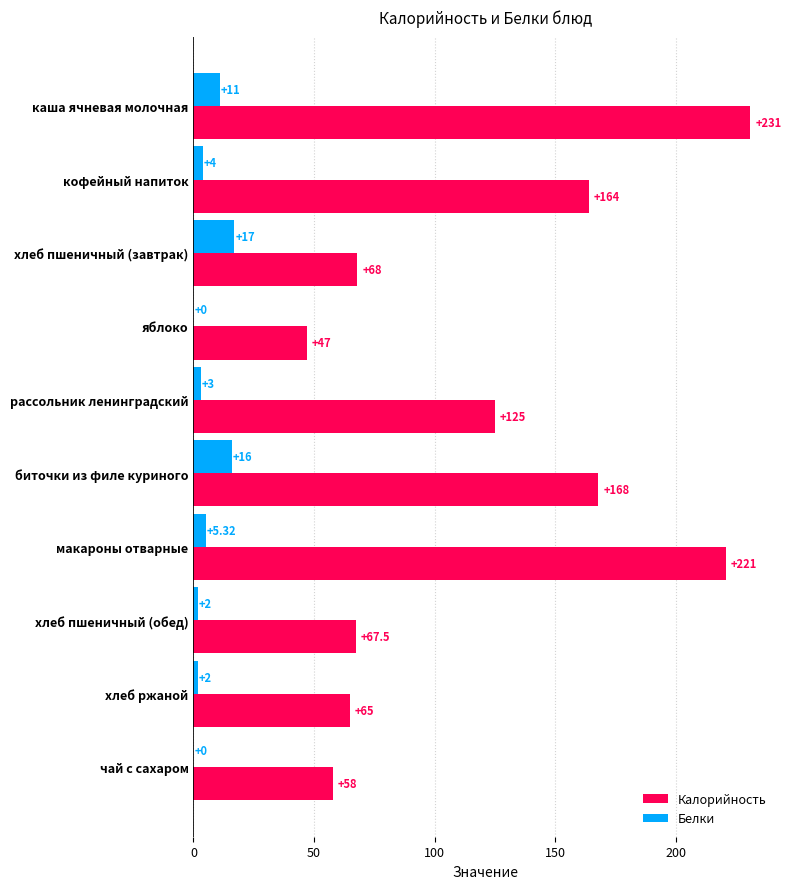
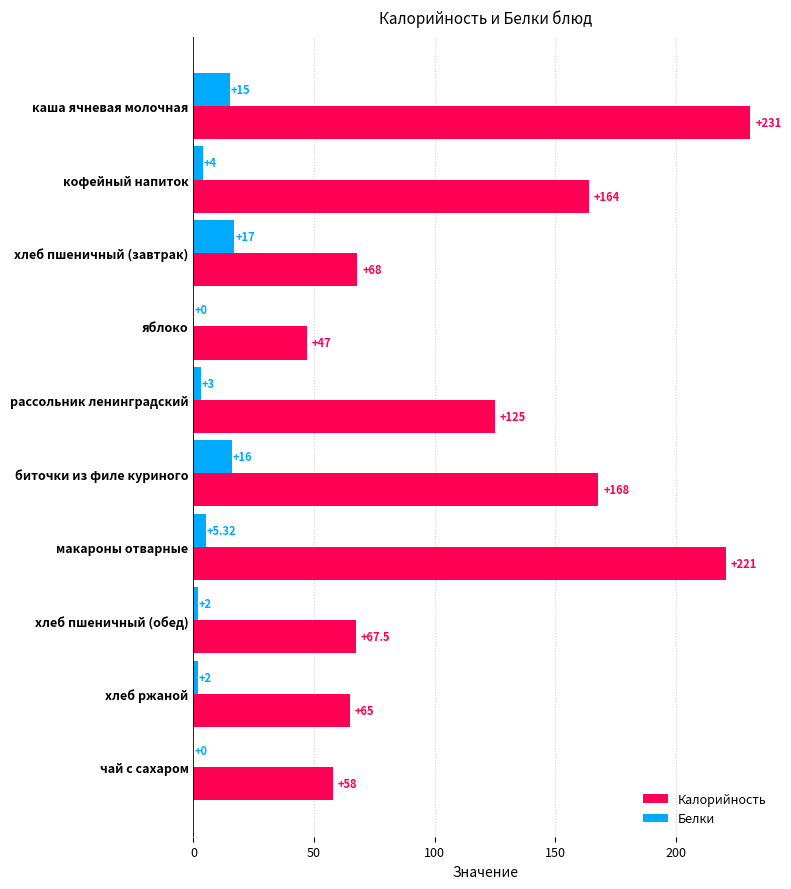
Белки, каша ячневая молочная: +11 -> +15
